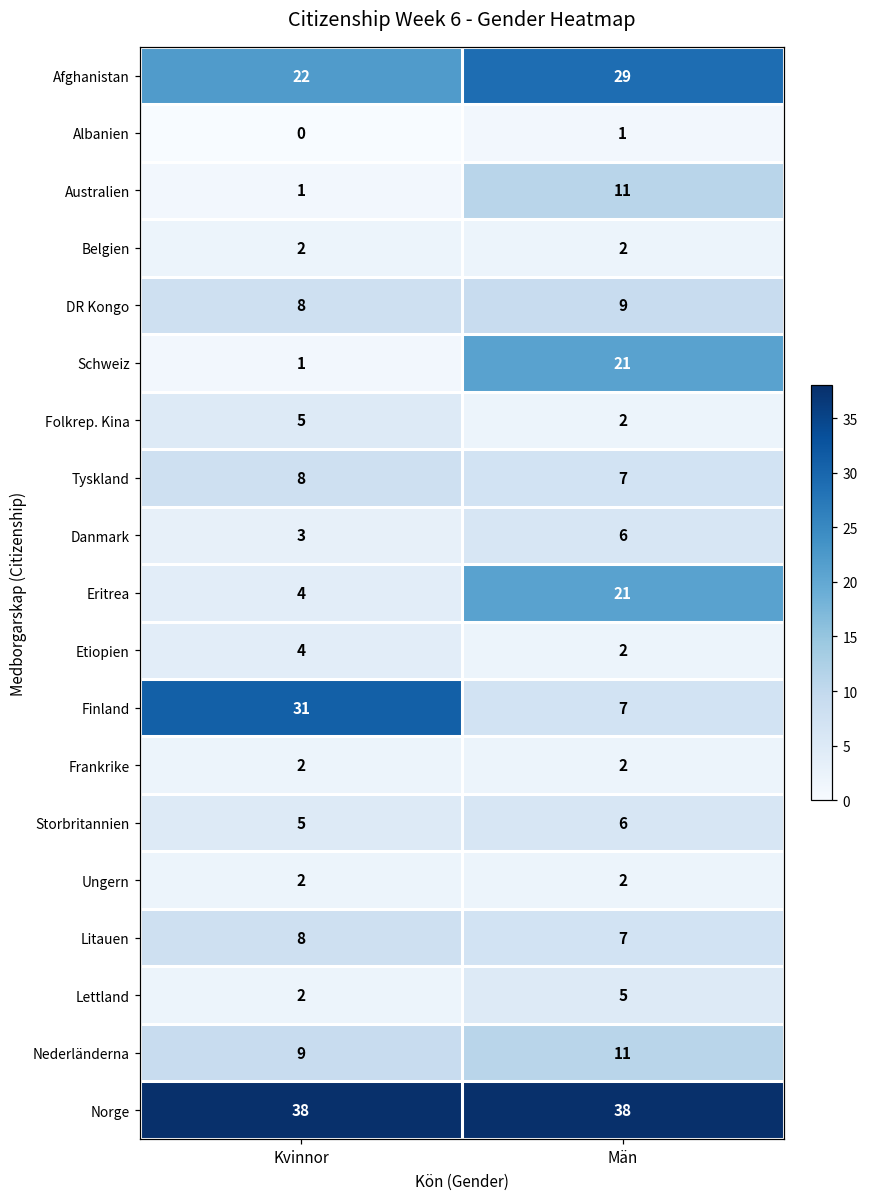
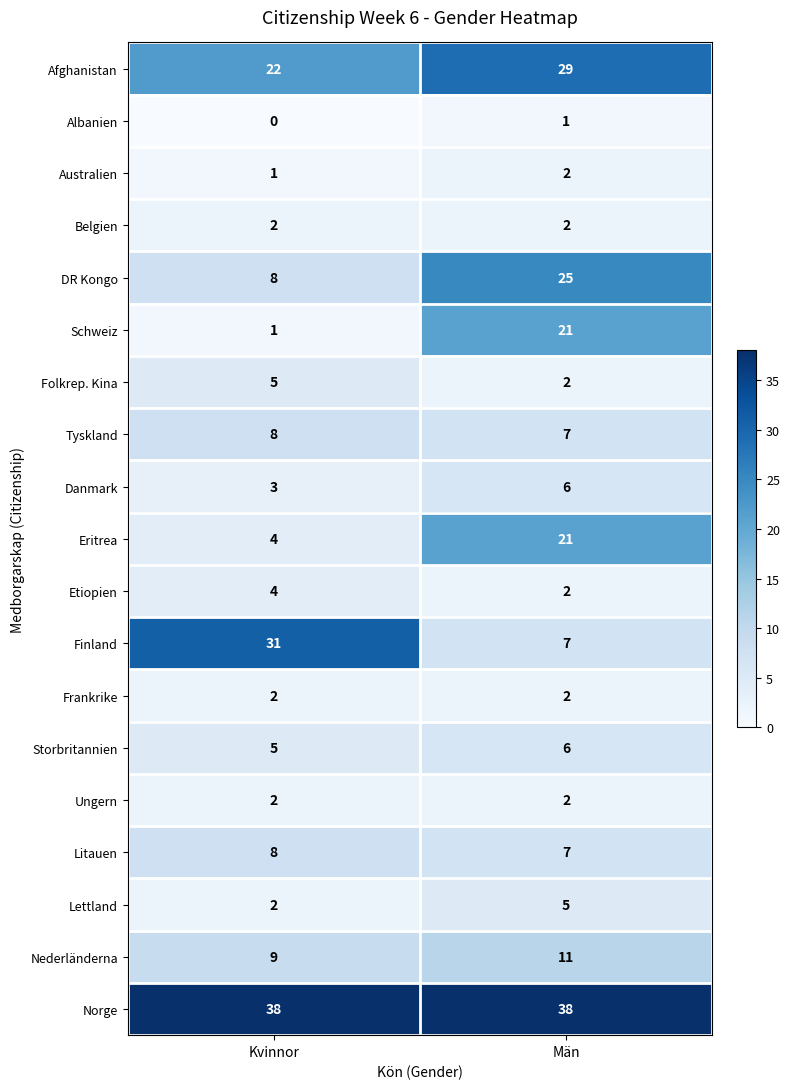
Australien, Män: 11 -> 2
DR Kongo, Män: 9 -> 25
